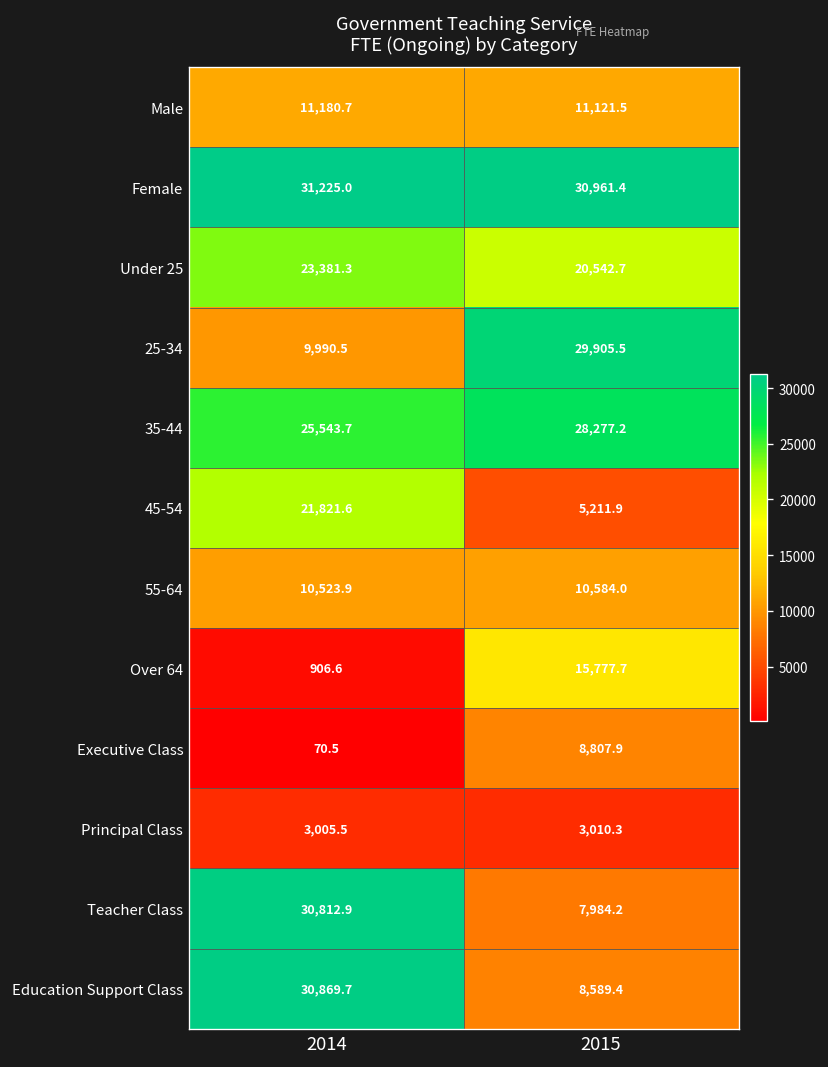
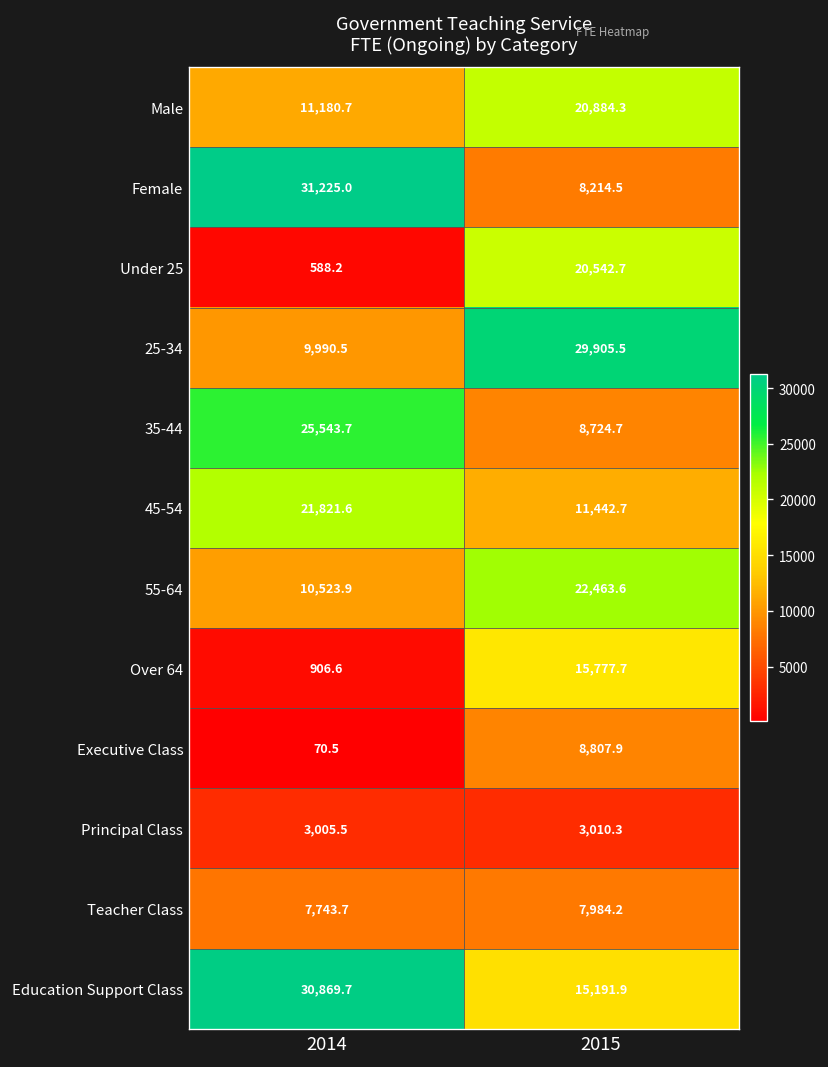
Male, 2015: 11,121.5 -> 20,884.3
Female, 2015: 30,961.4 -> 8,214.5
Under 25, 2014: 23,381.3 -> 588.2
35-44, 2015: 28,277.2 -> 8,724.7
45-54, 2015: 5,211.9 -> 11,442.7
55-64, 2015: 10,584.0 -> 22,463.6
Teacher Class, 2014: 30,812.9 -> 7,743.7
Education Support Class, 2015: 8,589.4 -> 15,191.9
